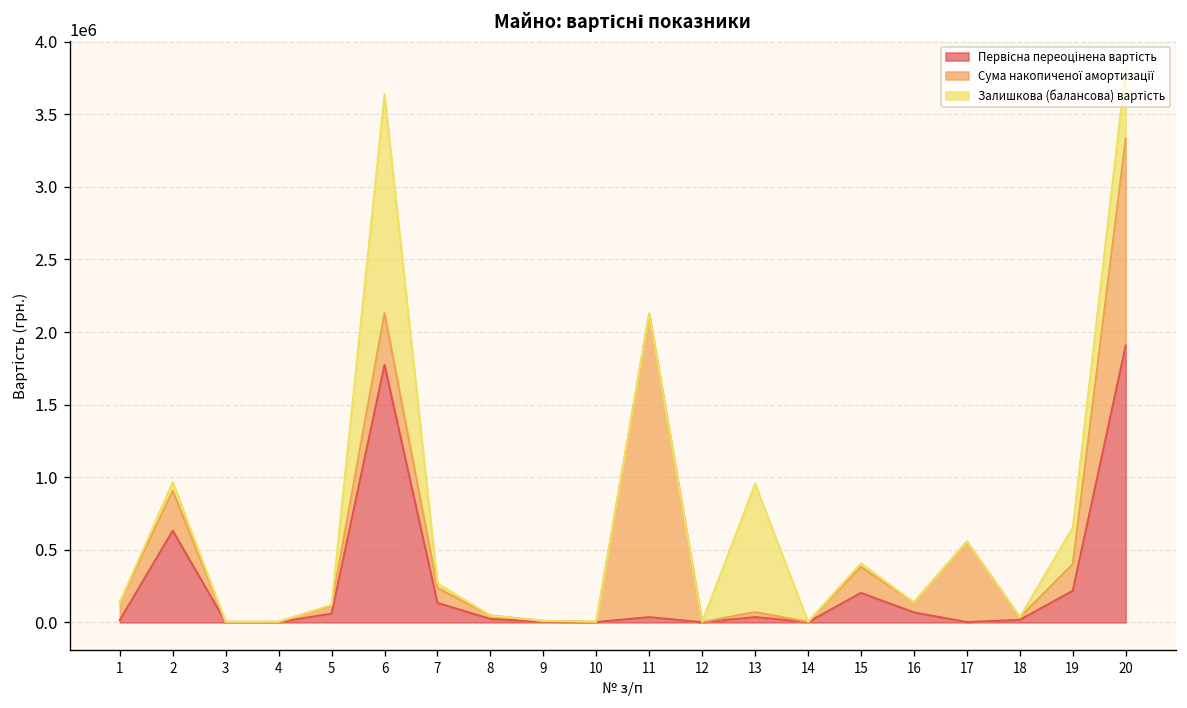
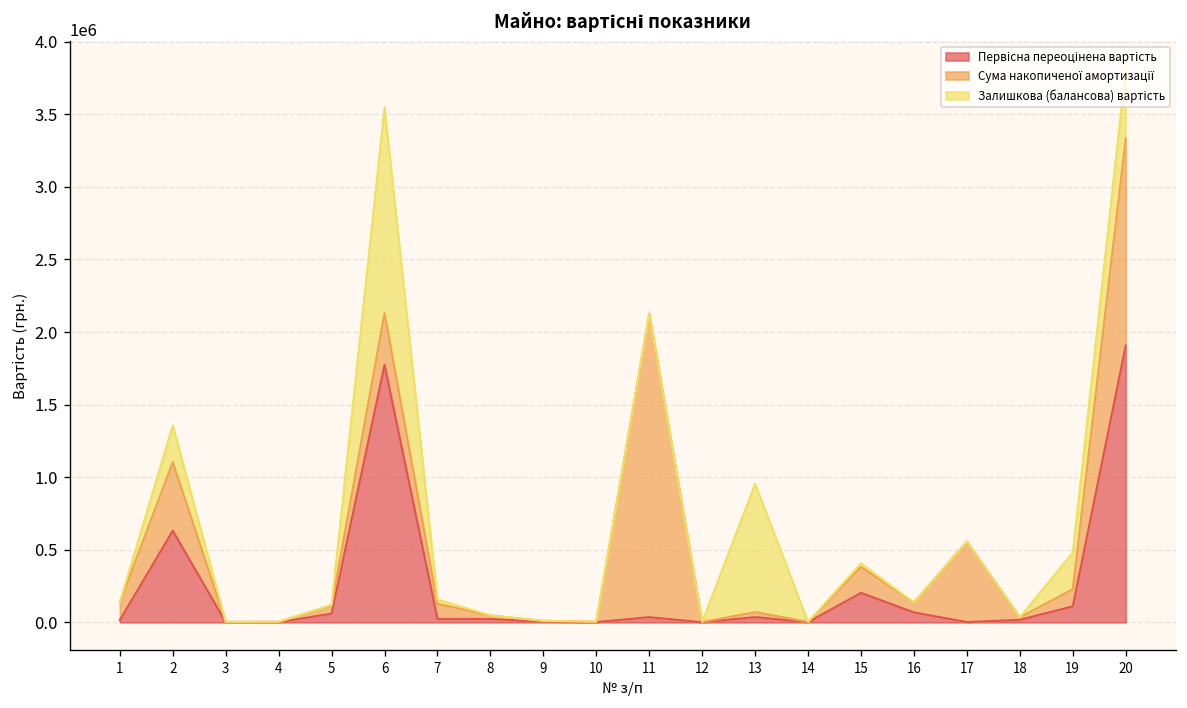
Сума накопиченої амортизації, 2: 270000 -> 470000
Залишкова (балансова) вартість, 2: 60000 -> 250000
Залишкова (балансова) вартість, 6: 1510000 -> 1420000
Первісна переоцінена вартість, 7: 130000 -> 20000
Первісна переоцінена вартість, 19: 220000 -> 110000
Сума накопиченої амортизації, 19: 180000 -> 120000
